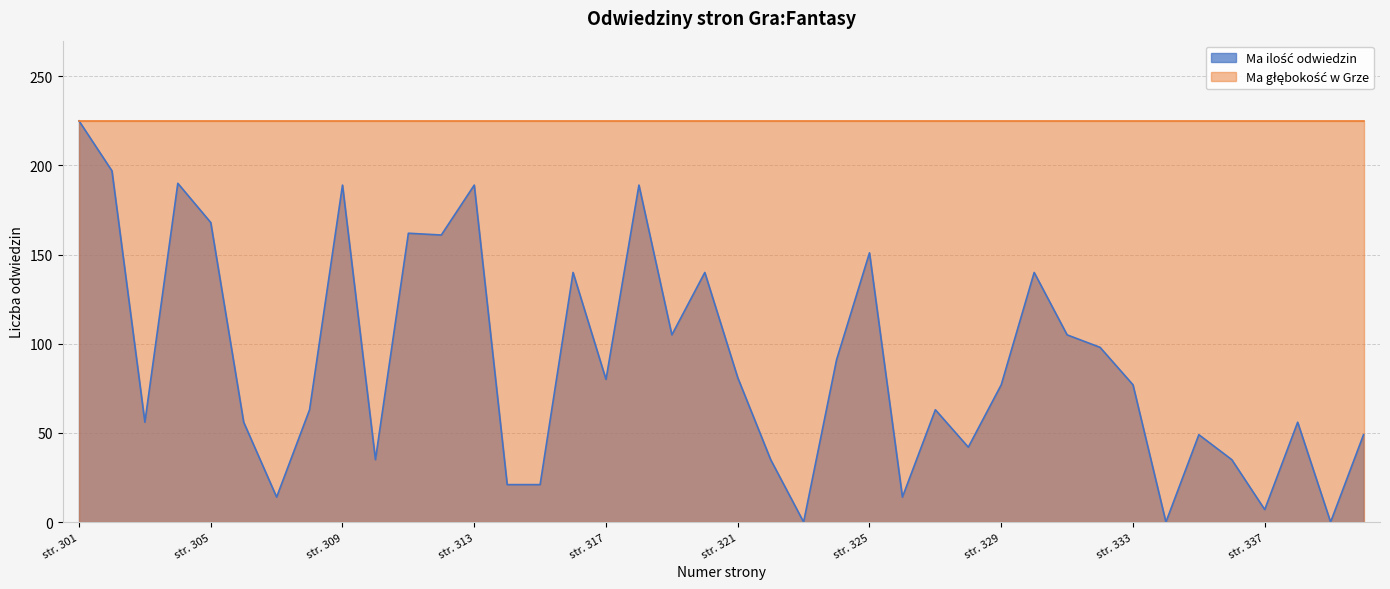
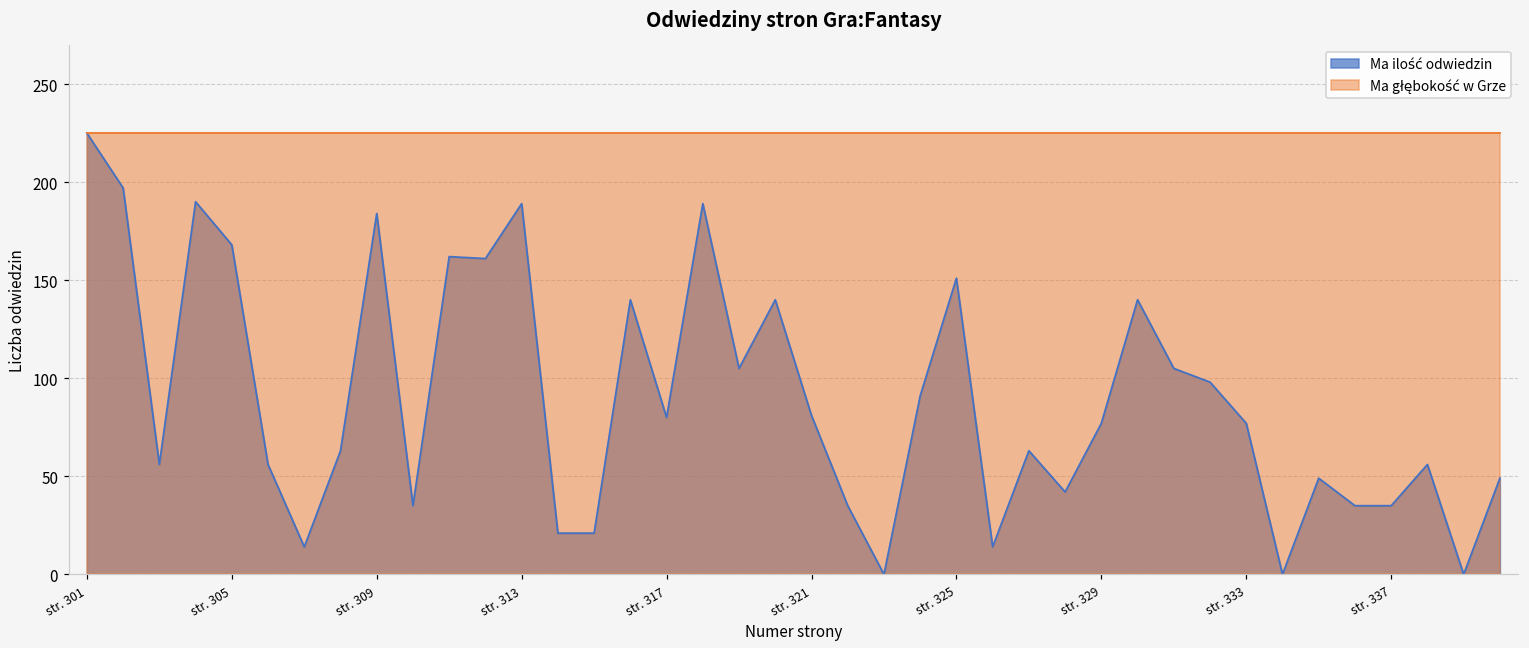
Ma ilość odwiedzin, str. 309: 189 -> 184
Ma ilość odwiedzin, str. 337: 7 -> 35
